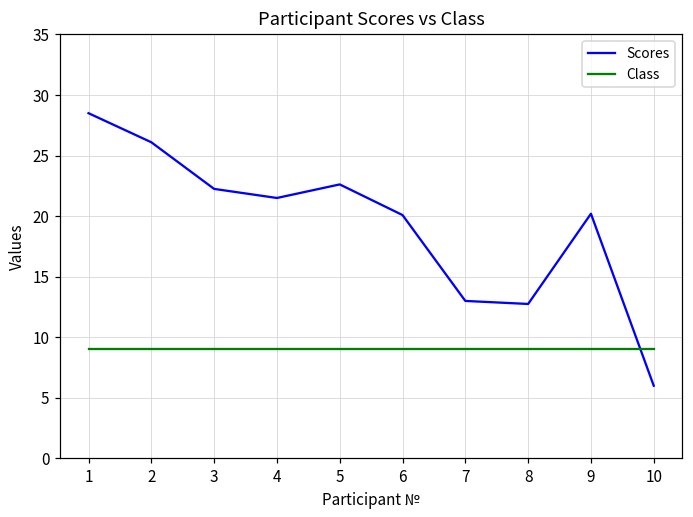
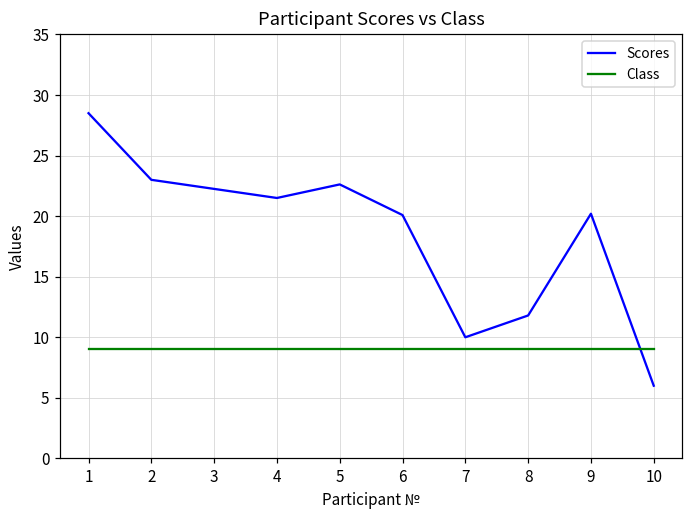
Scores, 2: 26.1 -> 23.0
Scores, 7: 13 -> 10
Scores, 8: 12.8 -> 11.8
